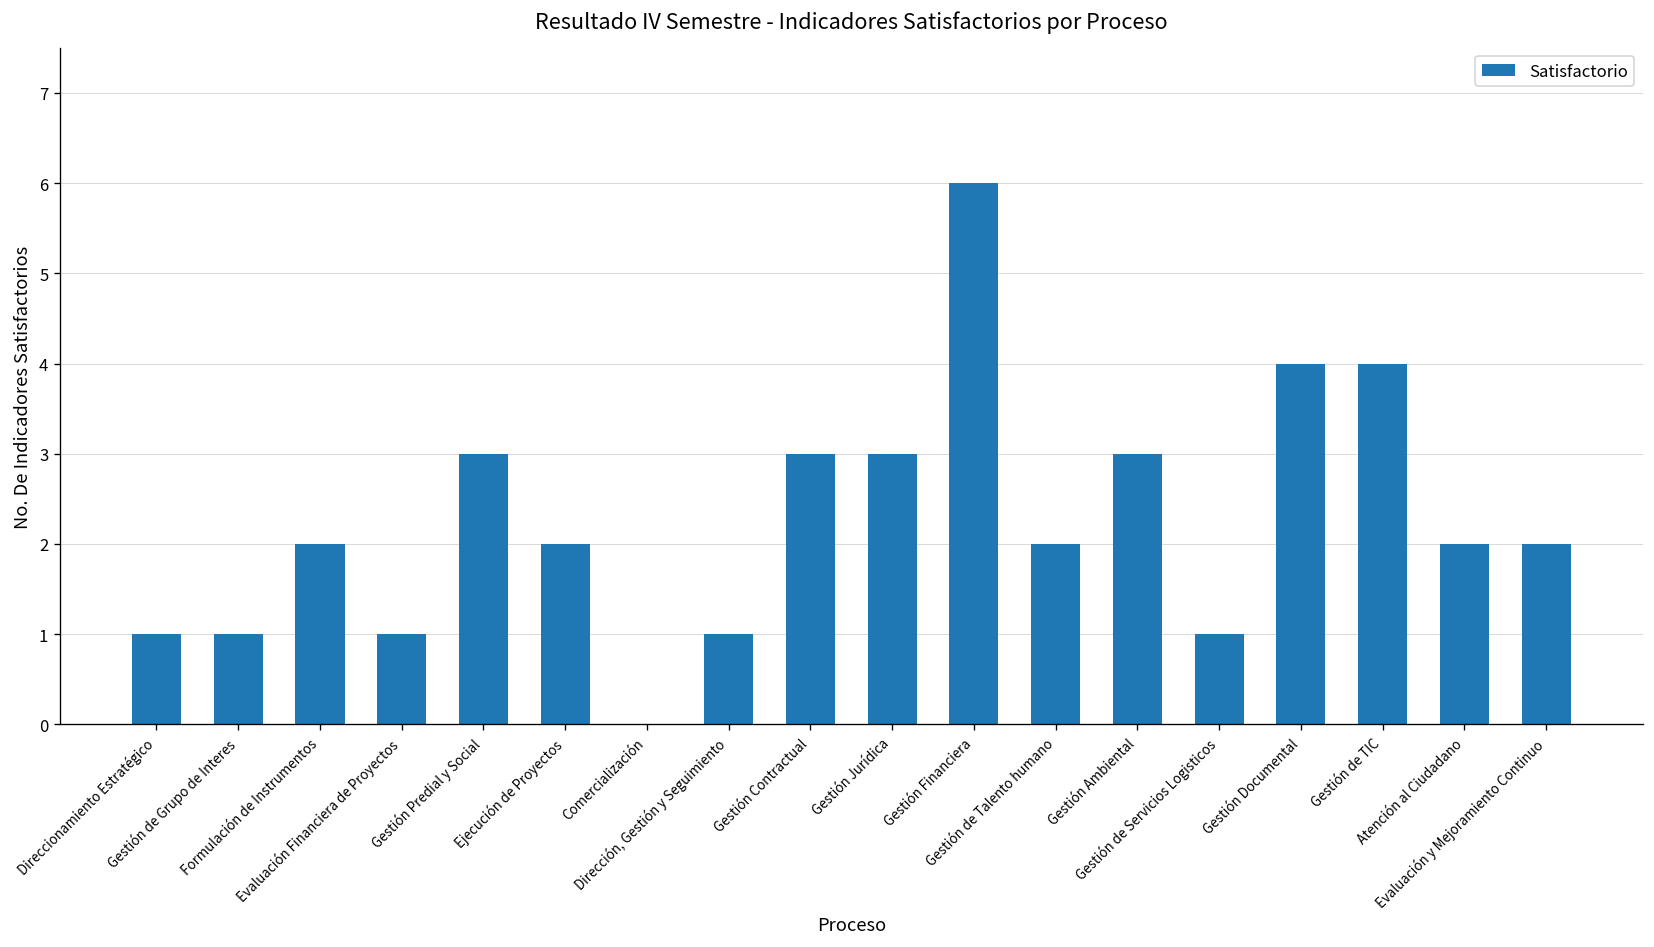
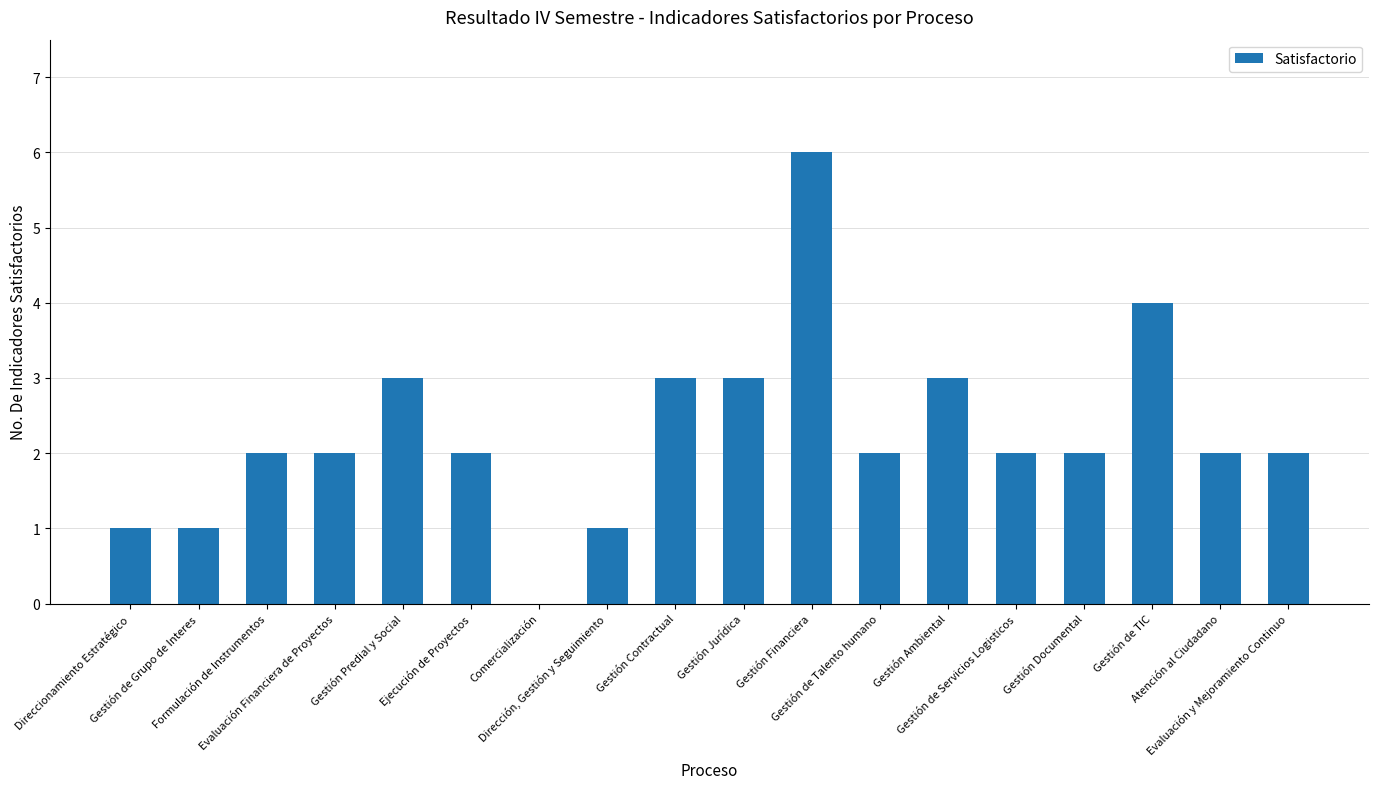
Evaluación Financiera de Proyectos: 1 -> 2
Gestión de Servicios Logisticos: 1 -> 2
Gestión Documental: 4 -> 2
